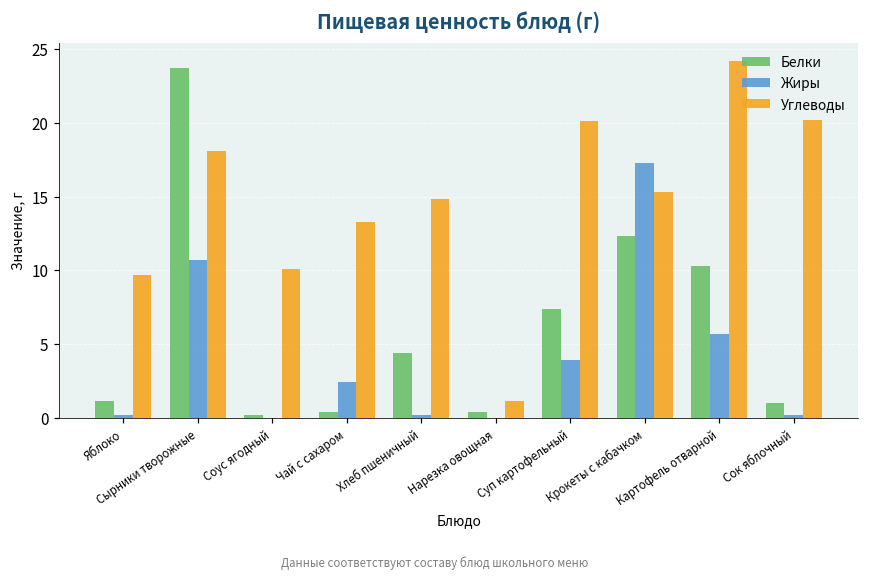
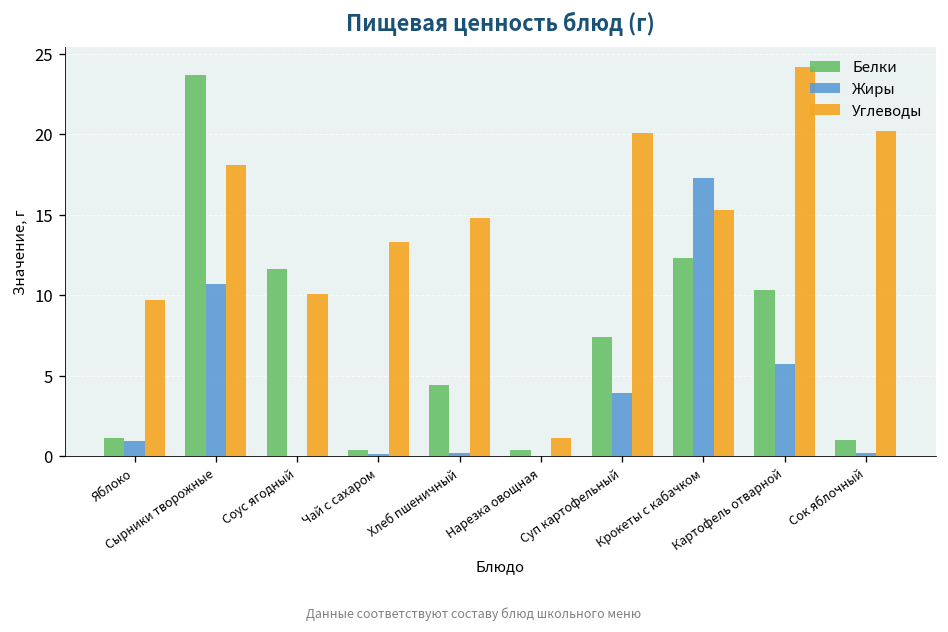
Жиры, Яблоко: 0.2 -> 0.9
Белки, Соус ягодный: 0.2 -> 11.6
Жиры, Чай с сахаром: 2.4 -> 0.1
